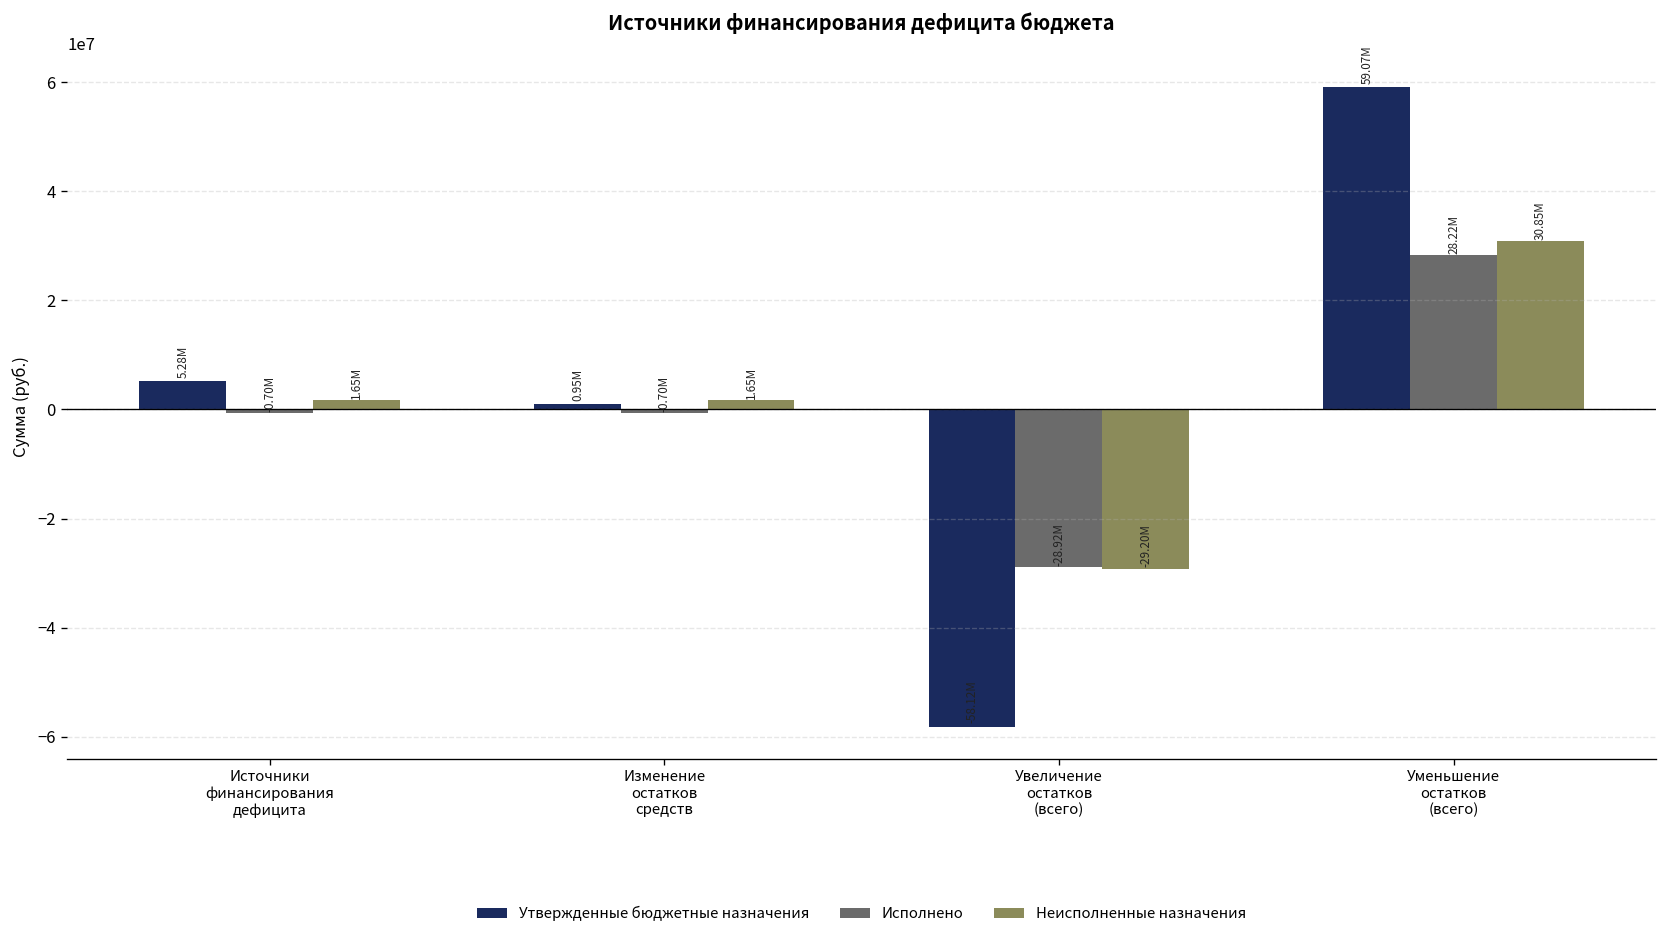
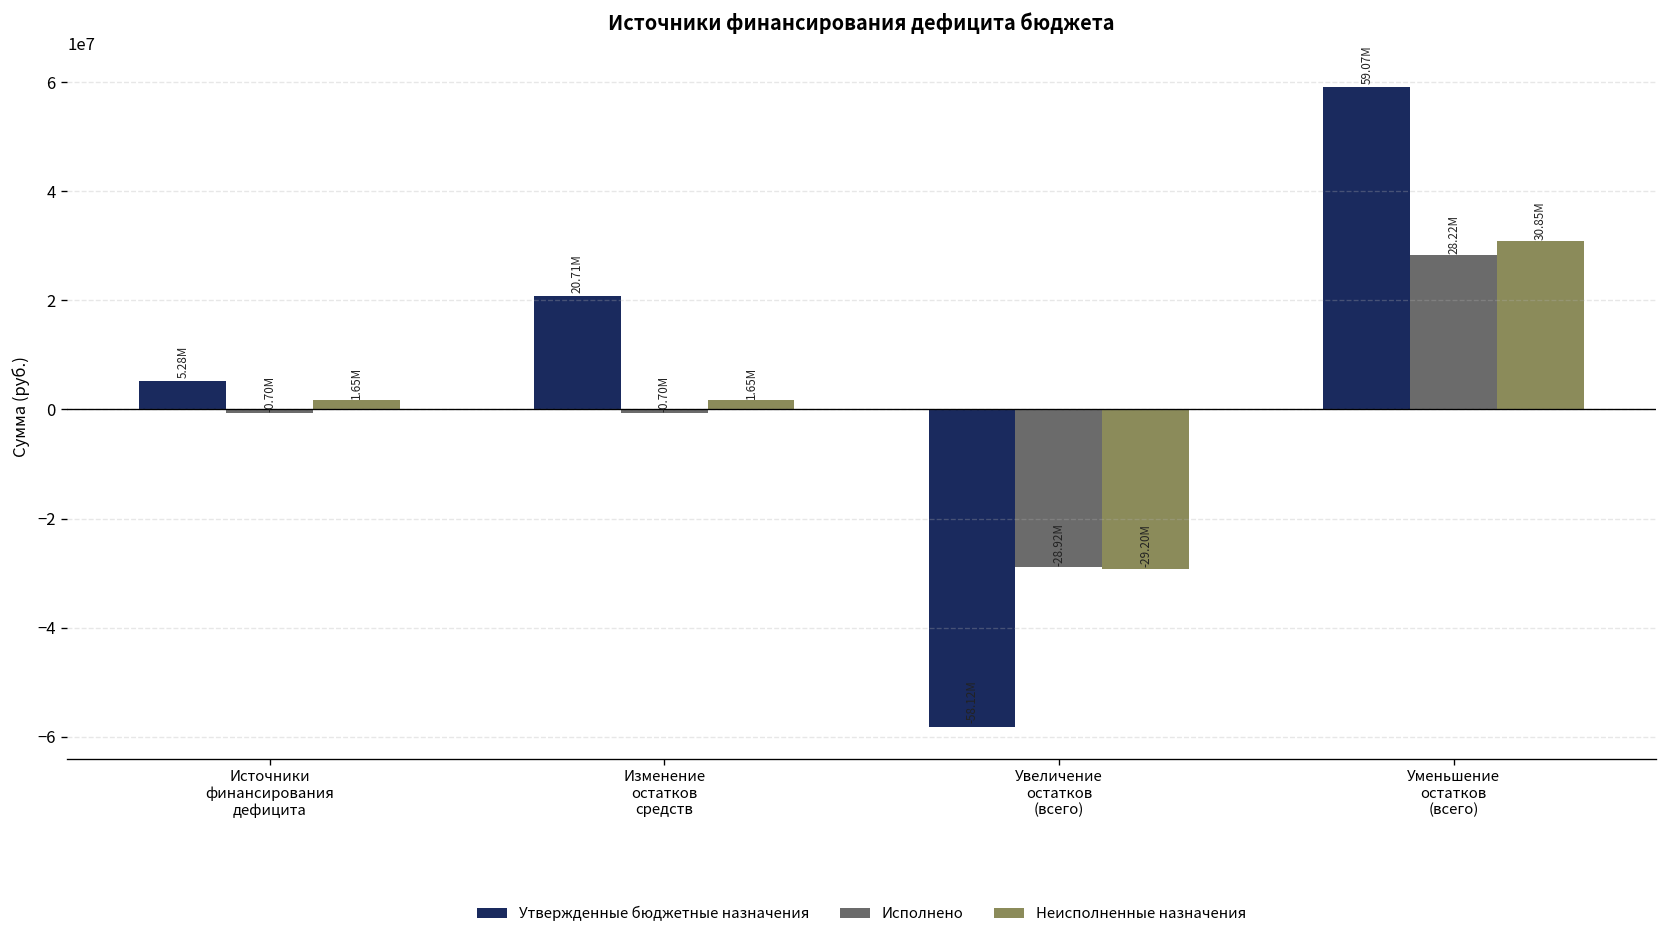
Утвержденные бюджетные назначения, Изменение остатков средств: 0.95M -> 20.71M
